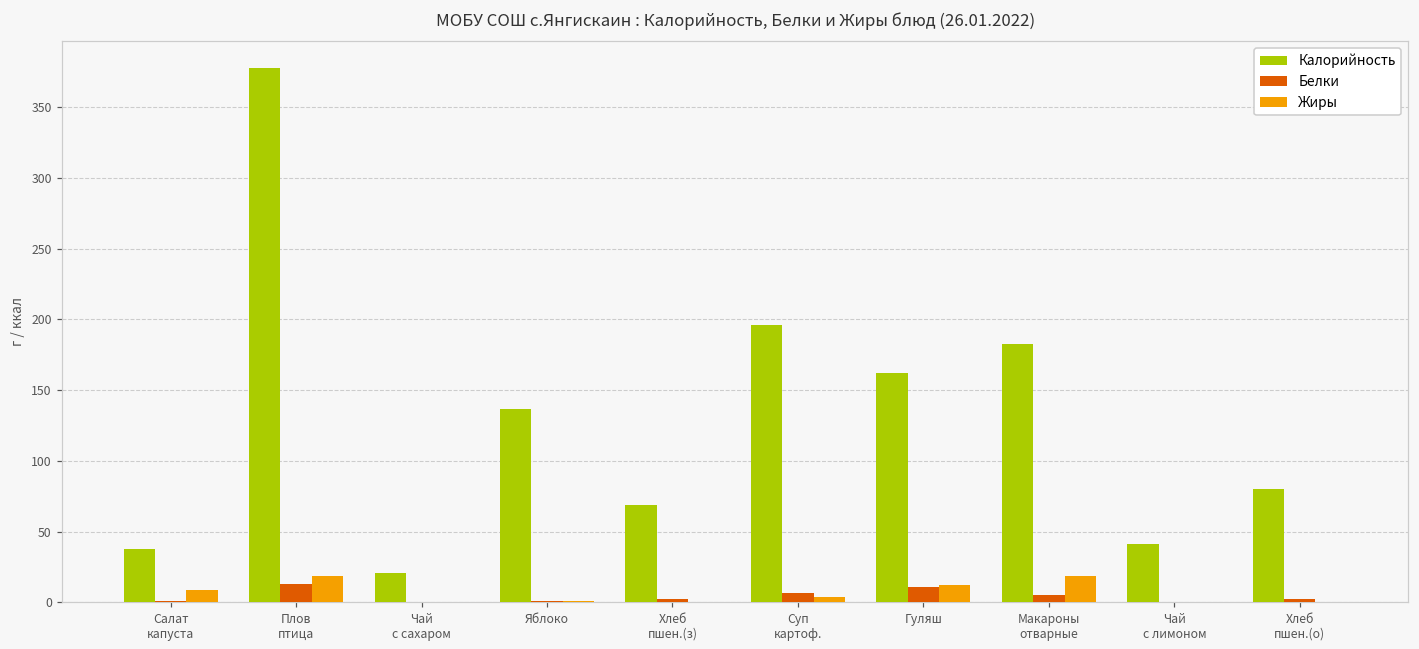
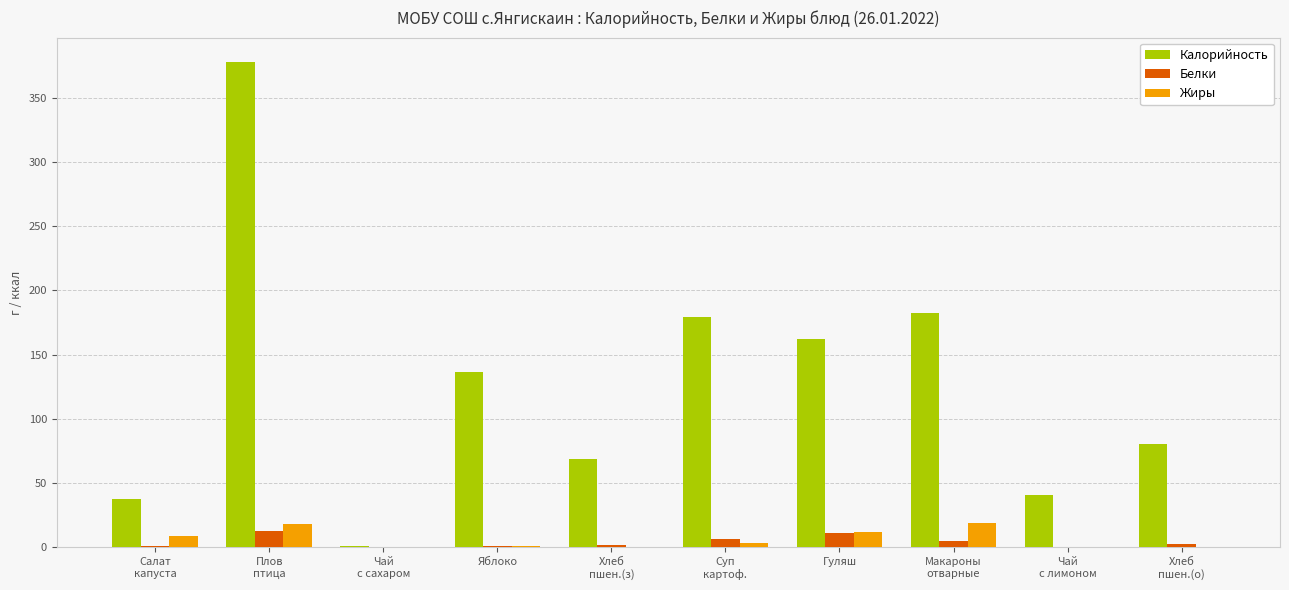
Калорийность, Чай с сахаром: 21 -> 1
Калорийность, Суп картоф.: 196 -> 179
